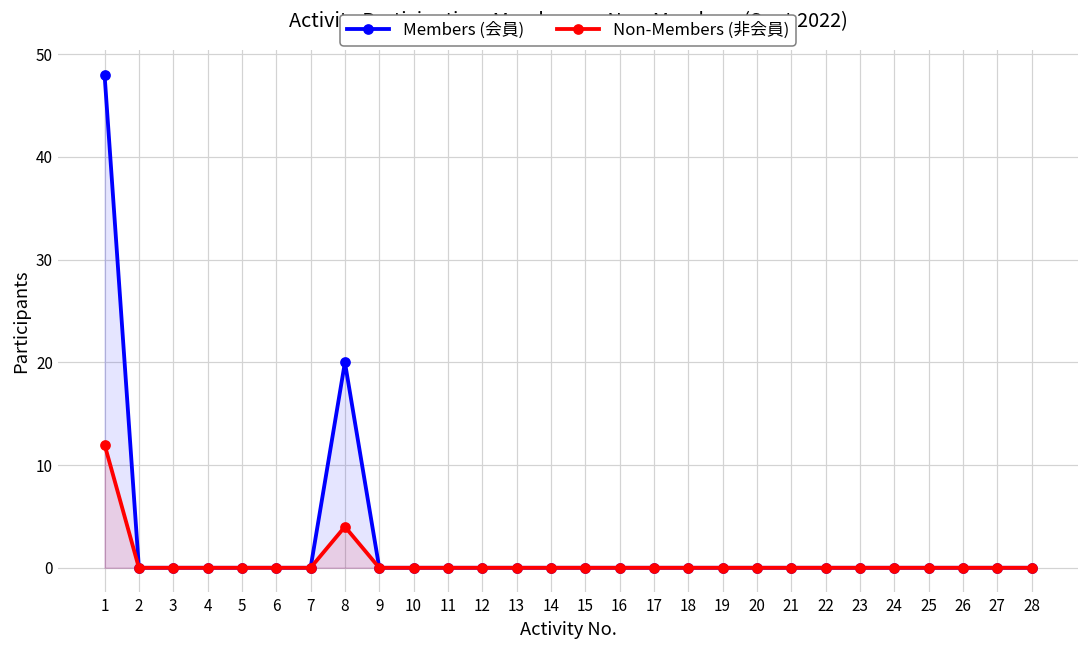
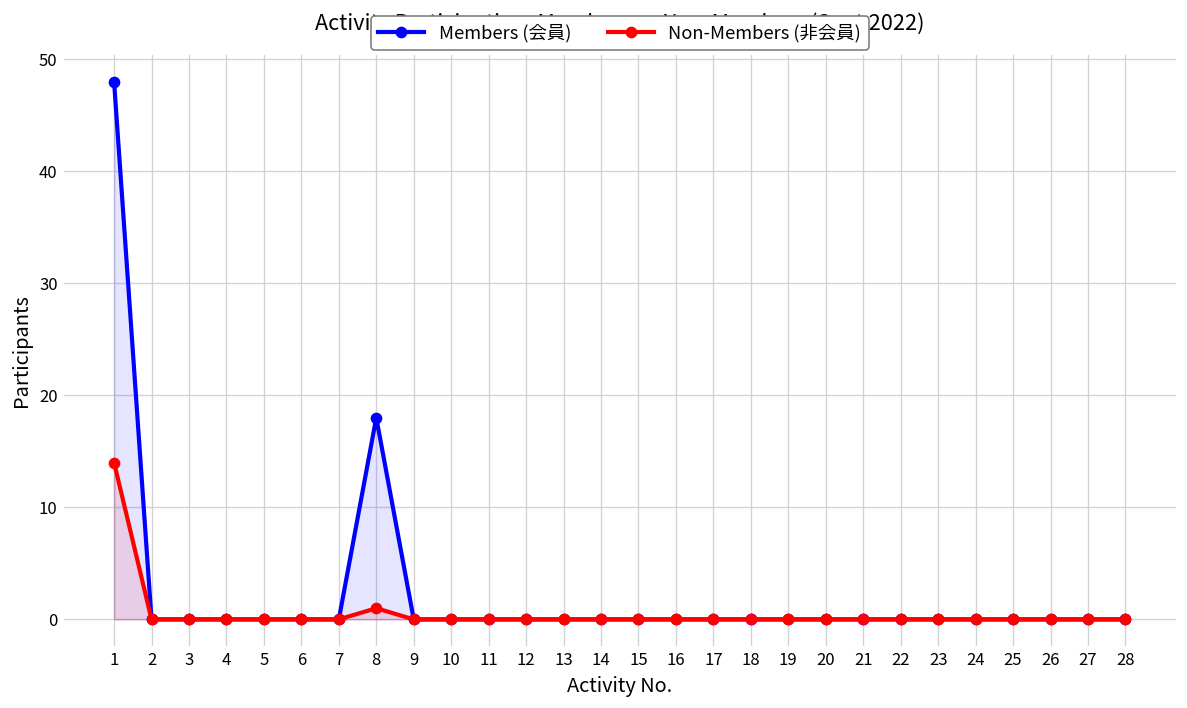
Non-Members (非会員), 1: 12 -> 14
Members (会員), 8: 20 -> 18
Non-Members (非会員), 8: 4 -> 1
